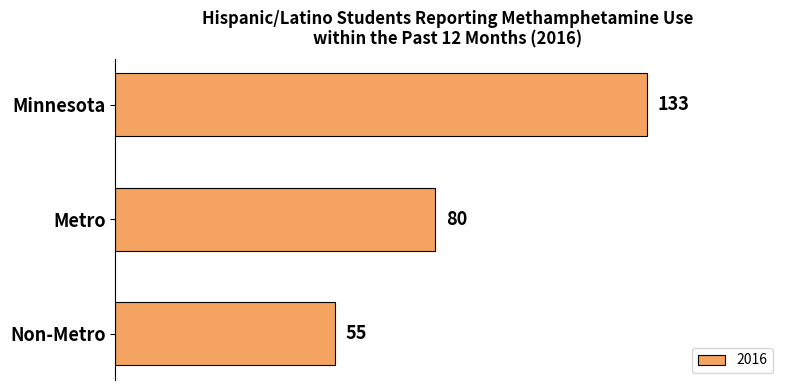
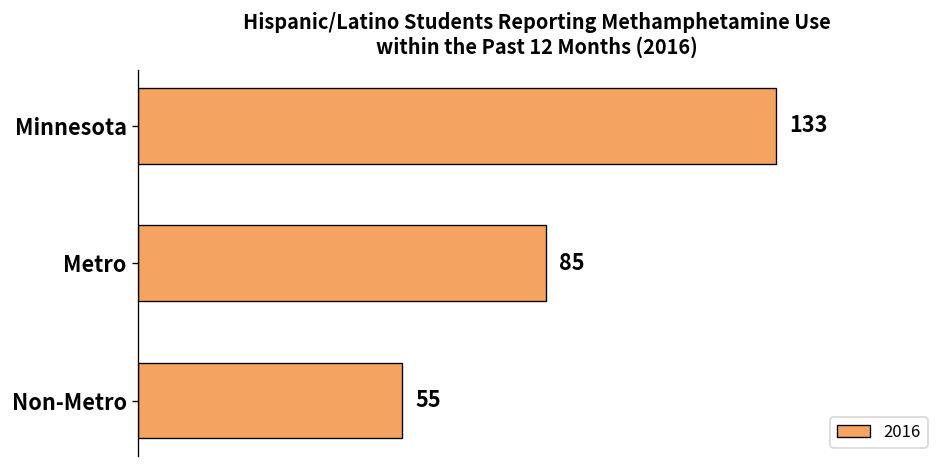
Metro: 80 -> 85
